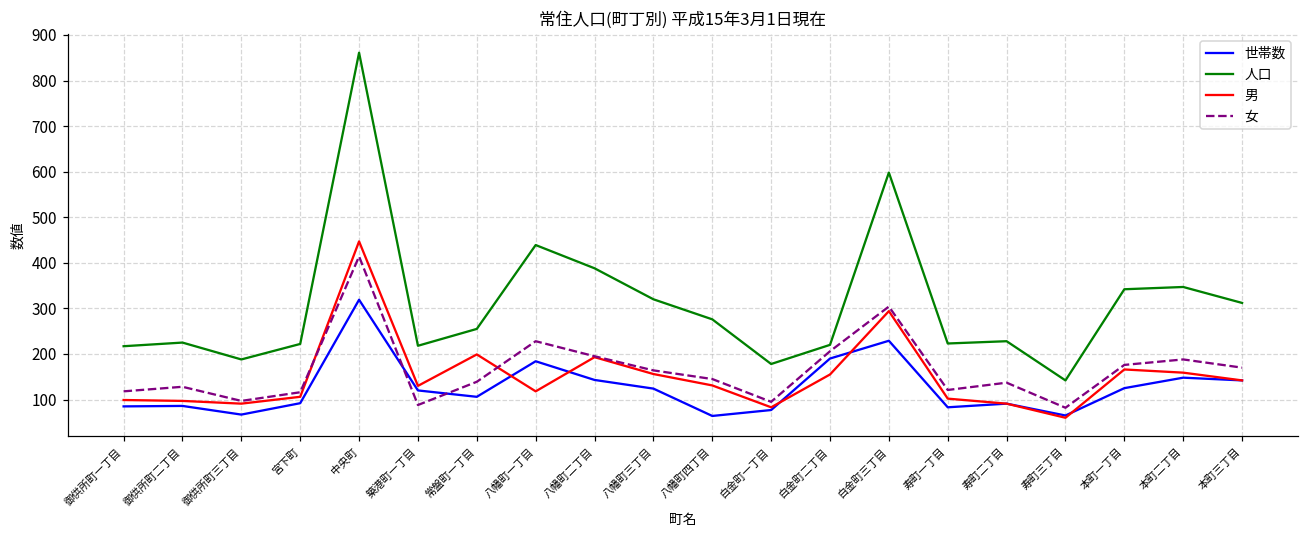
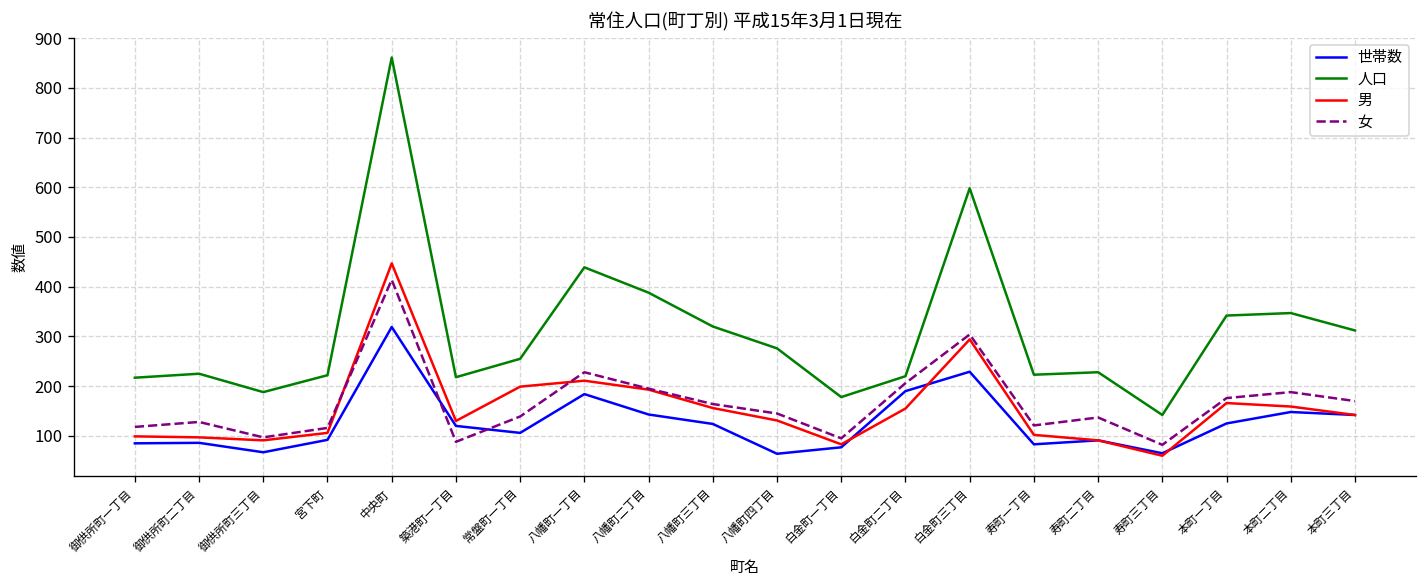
男, 八幡町一丁目: 120 -> 210
